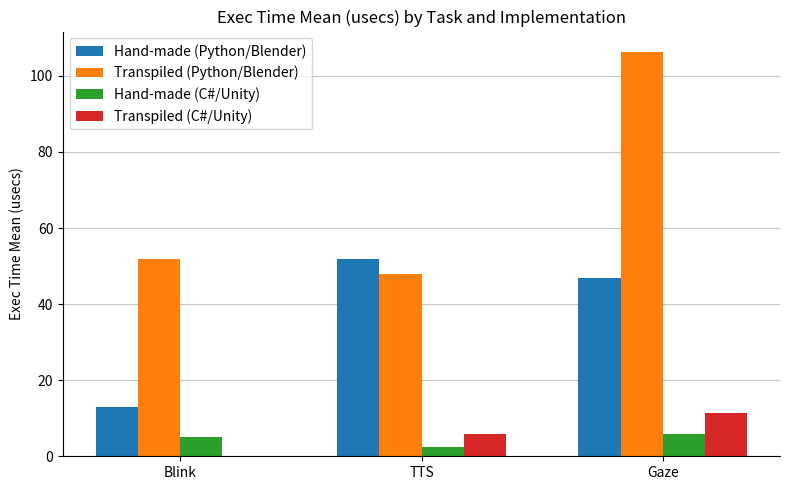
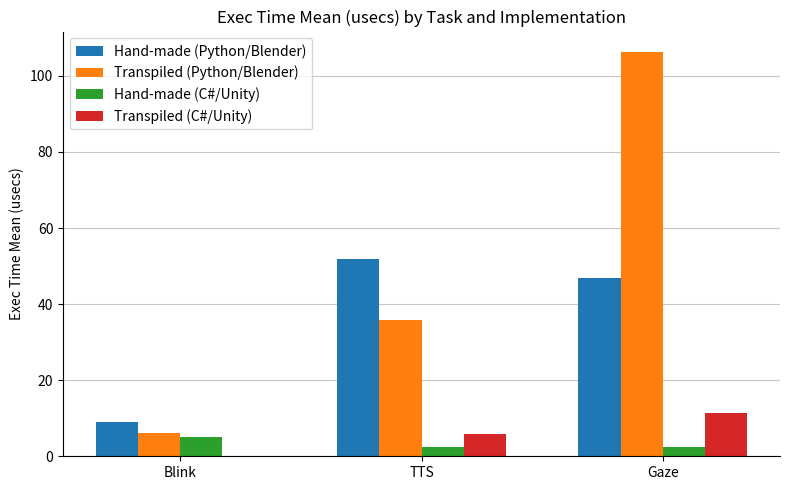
Hand-made (Python/Blender), Blink: 13 -> 9
Transpiled (Python/Blender), Blink: 52 -> 6
Transpiled (Python/Blender), TTS: 48 -> 36
Hand-made (C#/Unity), Gaze: 6 -> 3
